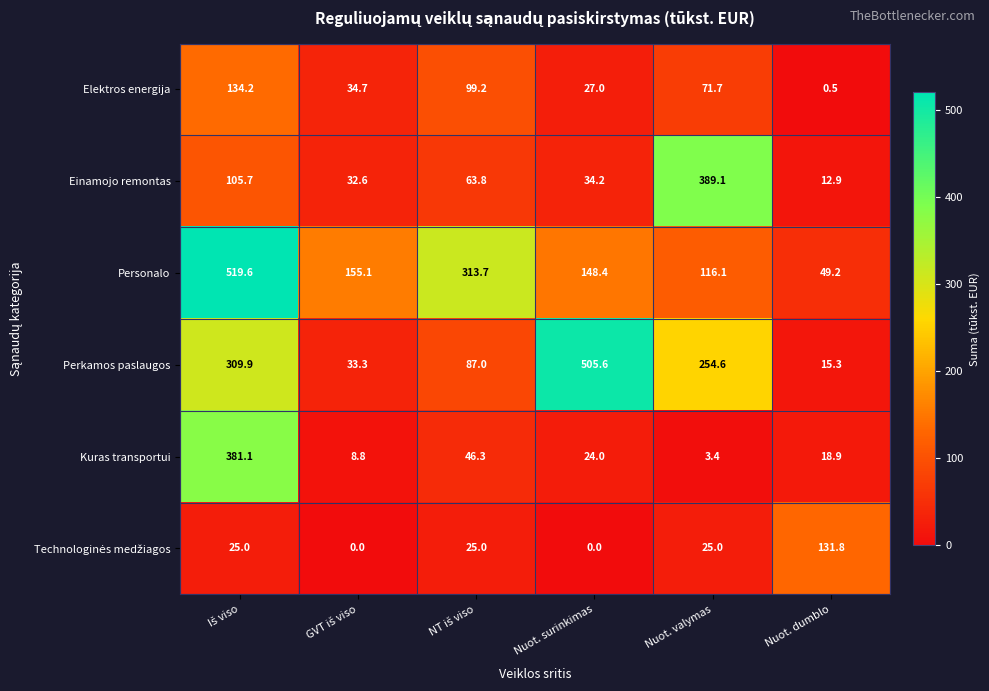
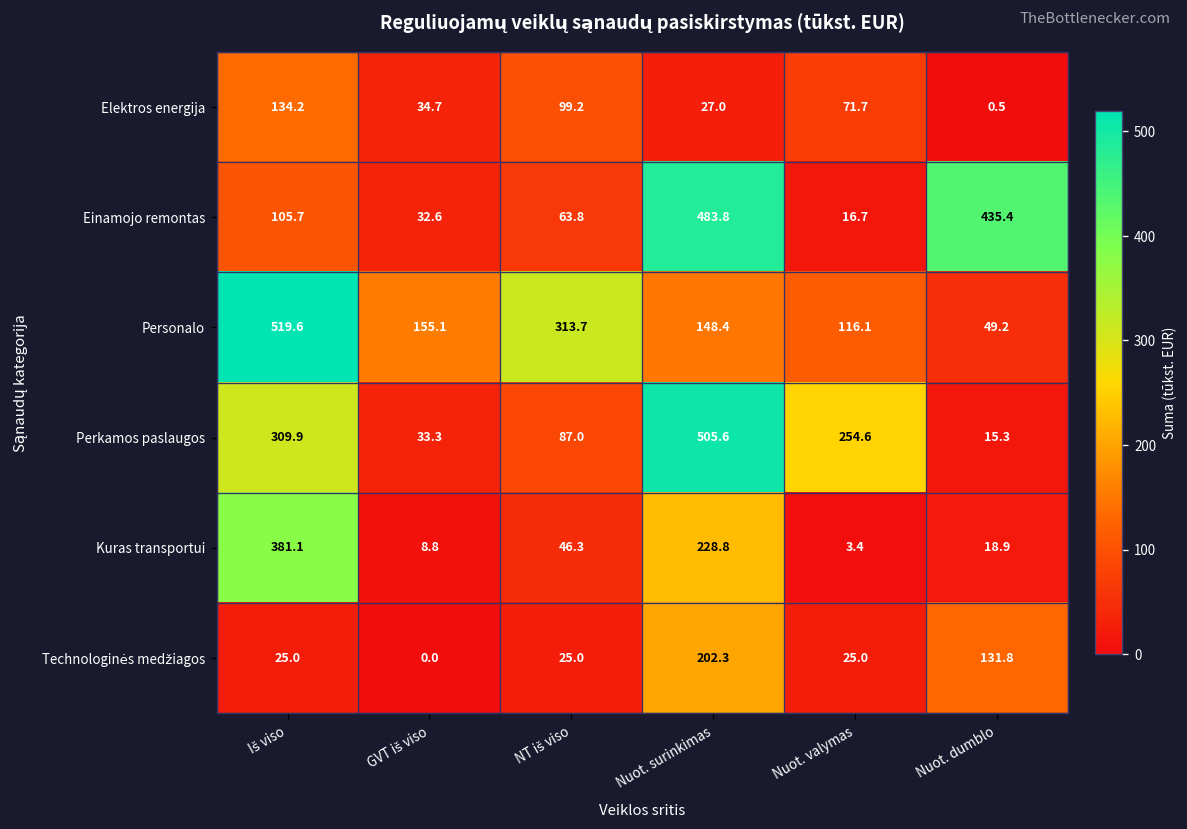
Einamojo remontas, Nuot. surinkimas: 34.2 -> 483.8
Einamojo remontas, Nuot. valymas: 389.1 -> 16.7
Einamojo remontas, Nuot. dumblo: 12.9 -> 435.4
Kuras transportui, Nuot. surinkimas: 24.0 -> 228.8
Technologinės medžiagos, Nuot. surinkimas: 0.0 -> 202.3
